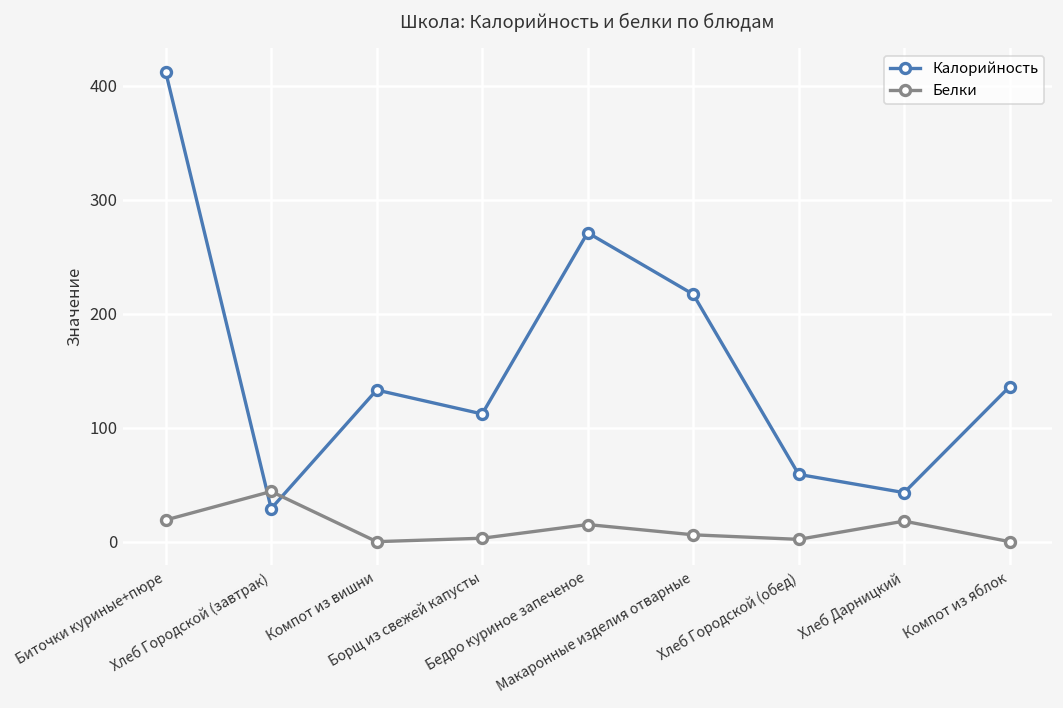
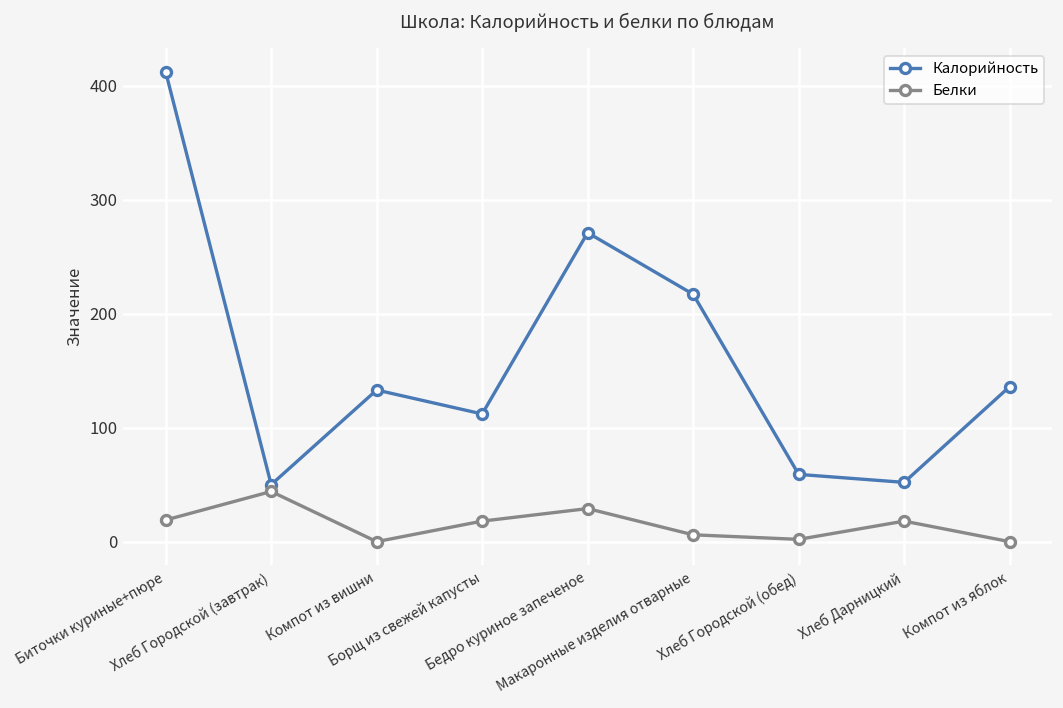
Калорийность, Хлеб Городской (завтрак): 30 -> 50
Белки, Борщ из свежей капусты: 0 -> 20
Белки, Бедро куриное запеченое: 20 -> 30
Калорийность, Хлеб Дарницкий: 40 -> 50
